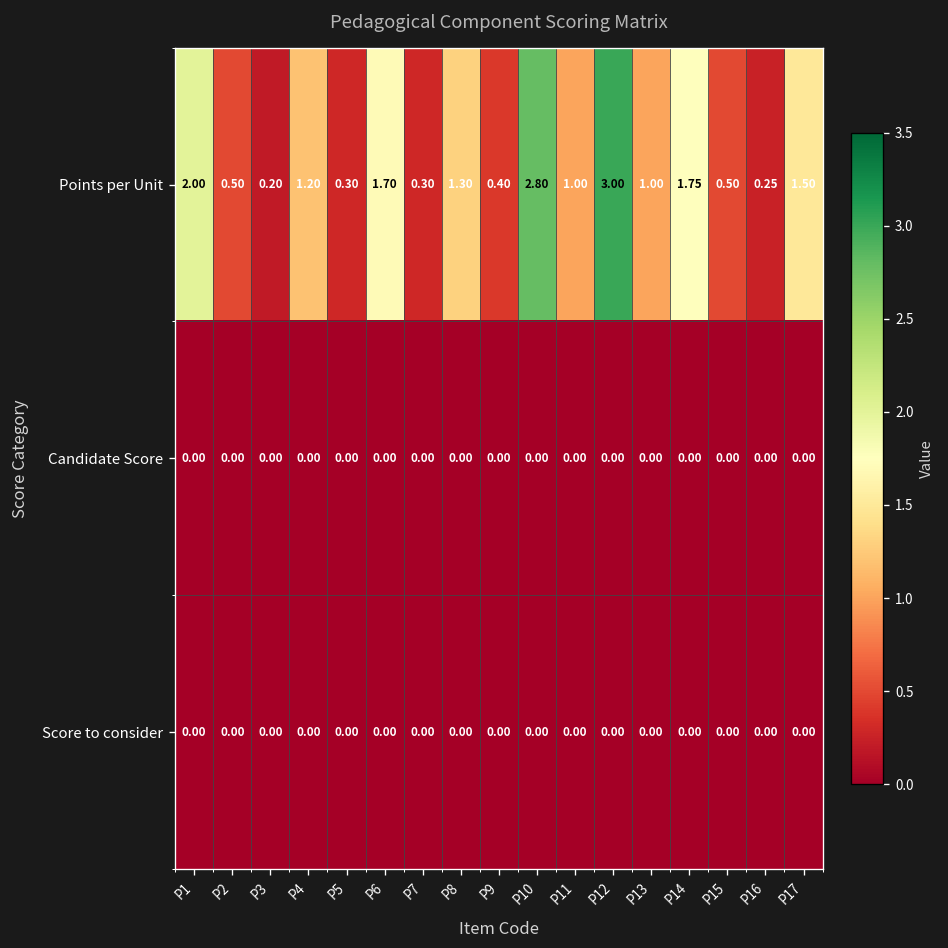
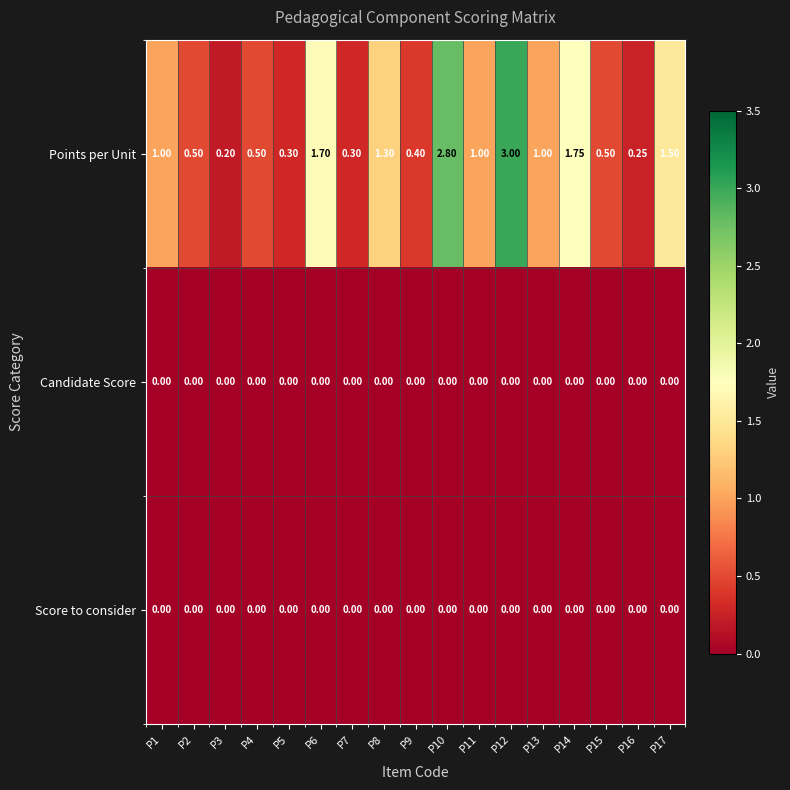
Points per Unit, P1: 2.00 -> 1.00
Points per Unit, P4: 1.20 -> 0.50
